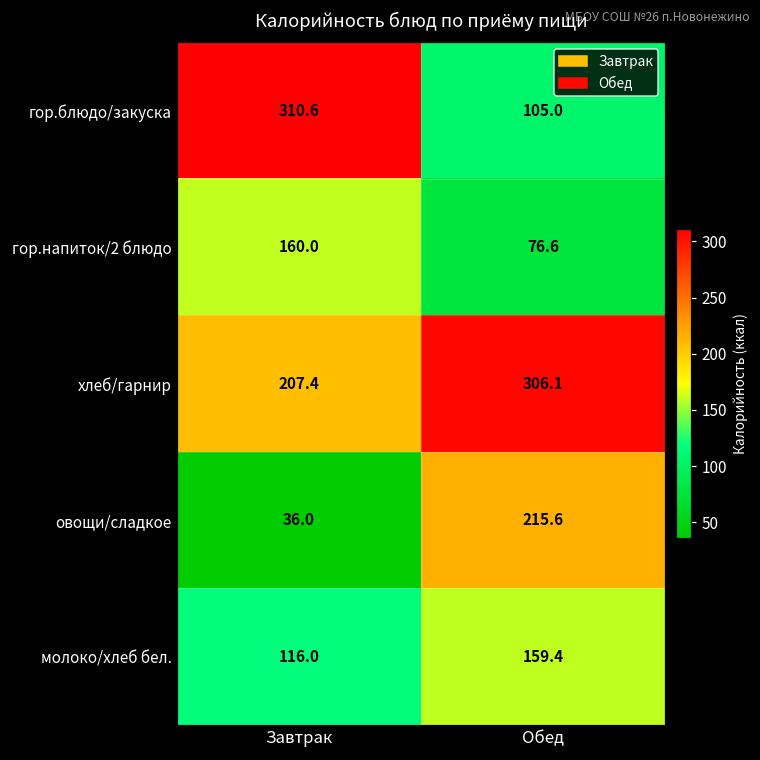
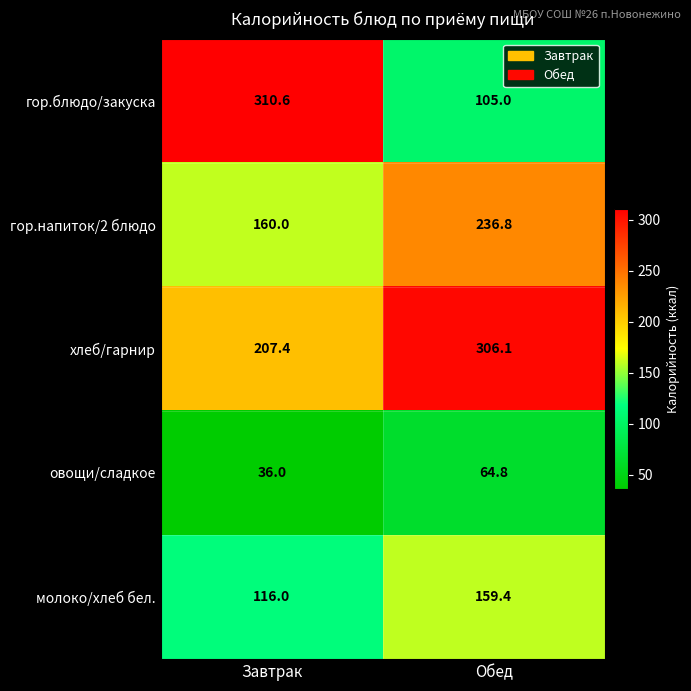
гор.напиток/2 блюдо, Обед: 76.6 -> 236.8
овощи/сладкое, Обед: 215.6 -> 64.8
